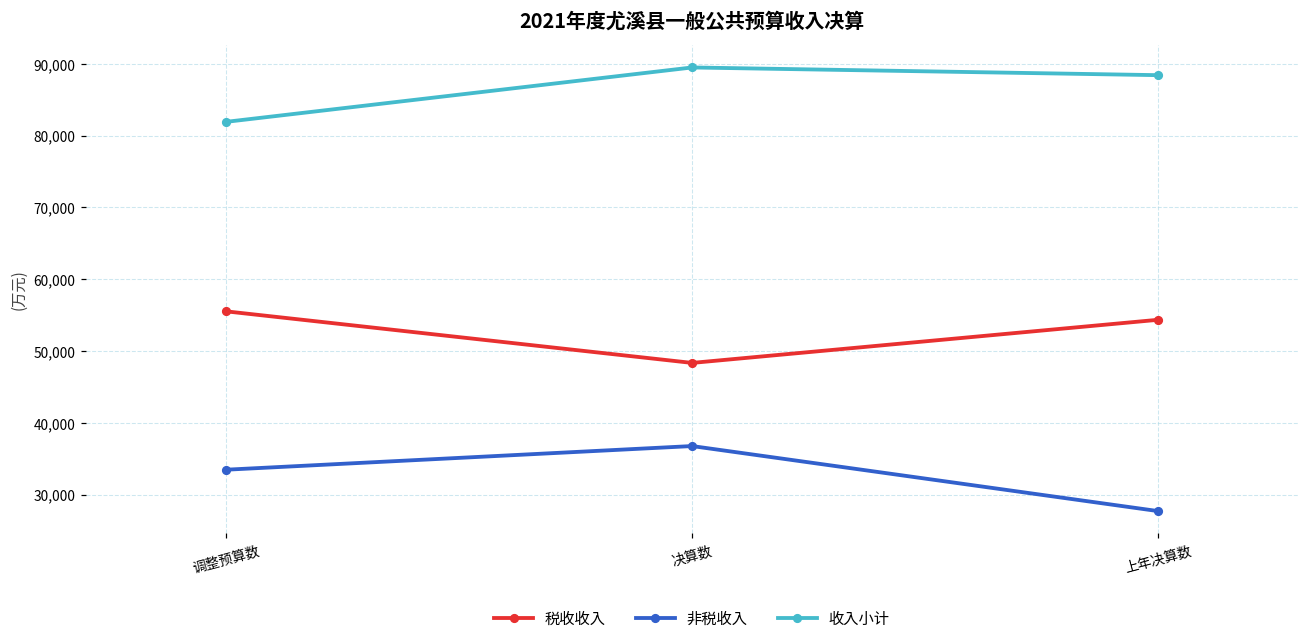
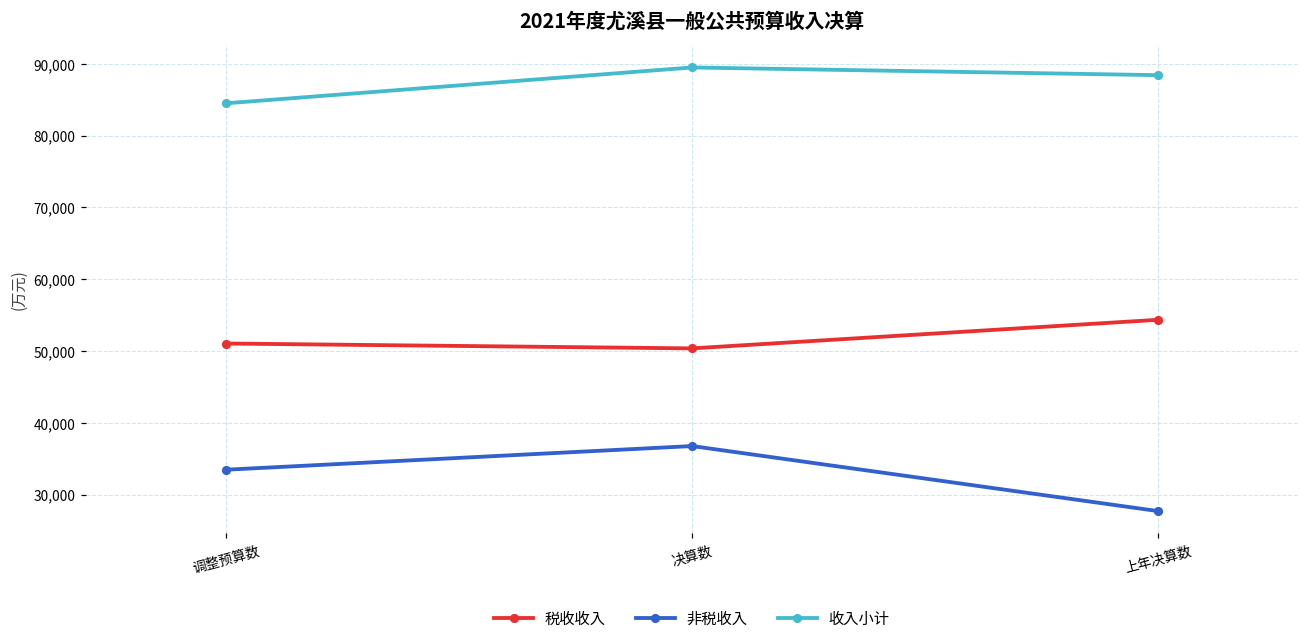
税收收入, 调整预算数: 56,000 -> 51,000
收入小计, 调整预算数: 82,000 -> 85,000
税收收入, 决算数: 48,000 -> 50,000
